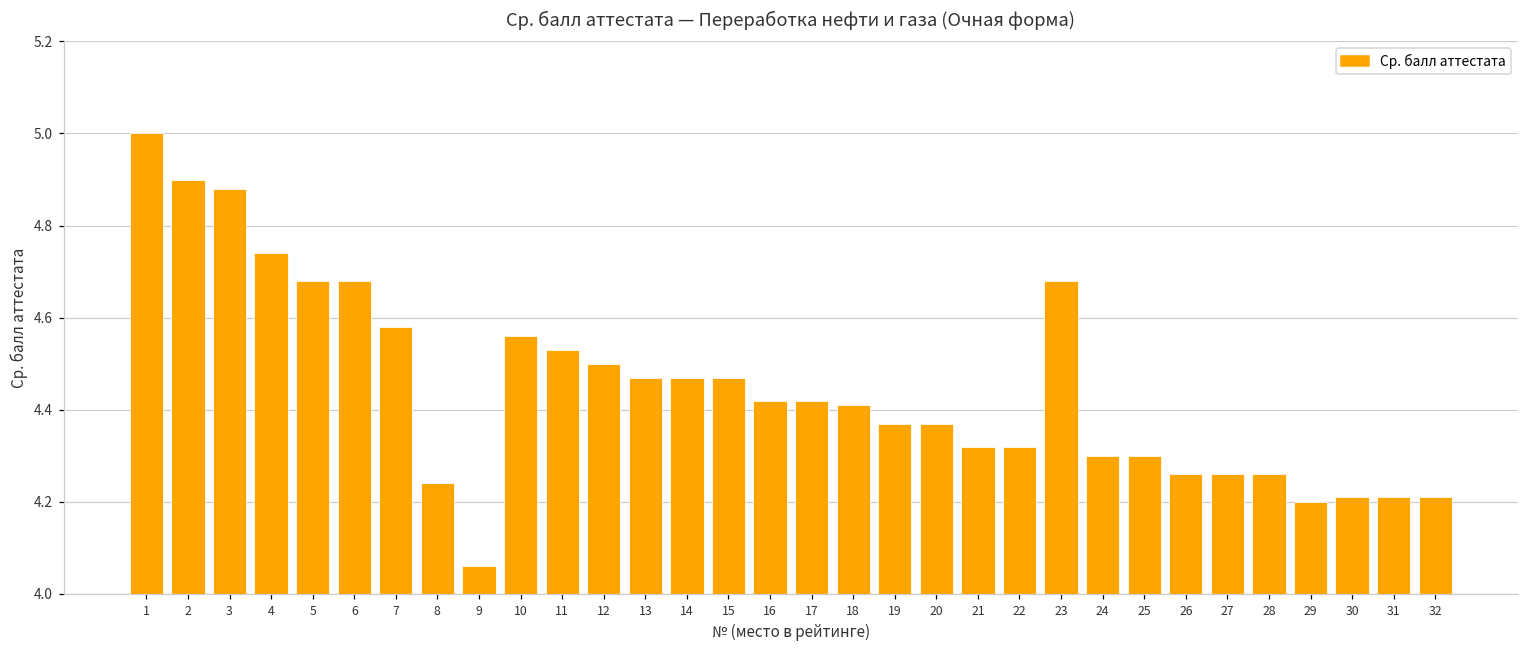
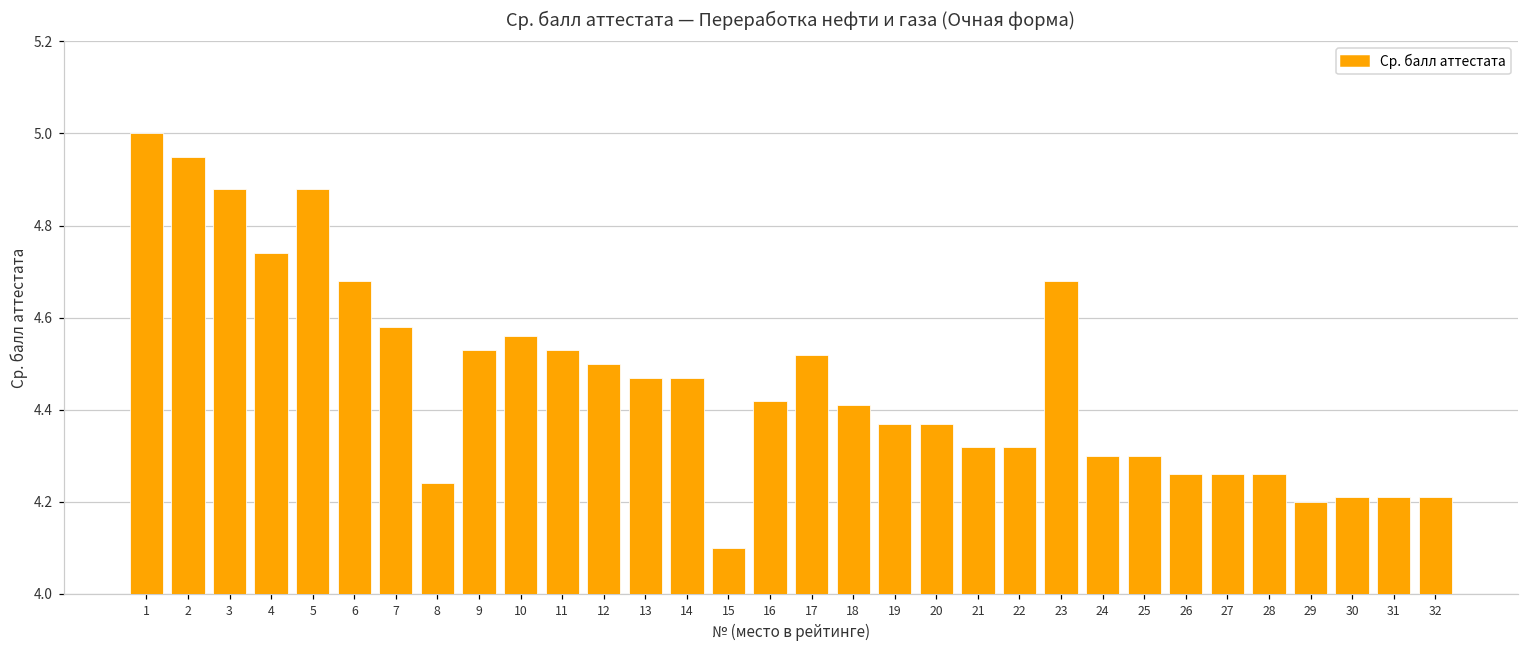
2: 4.90 -> 4.95
5: 4.68 -> 4.88
9: 4.06 -> 4.53
15: 4.47 -> 4.10
17: 4.42 -> 4.52
